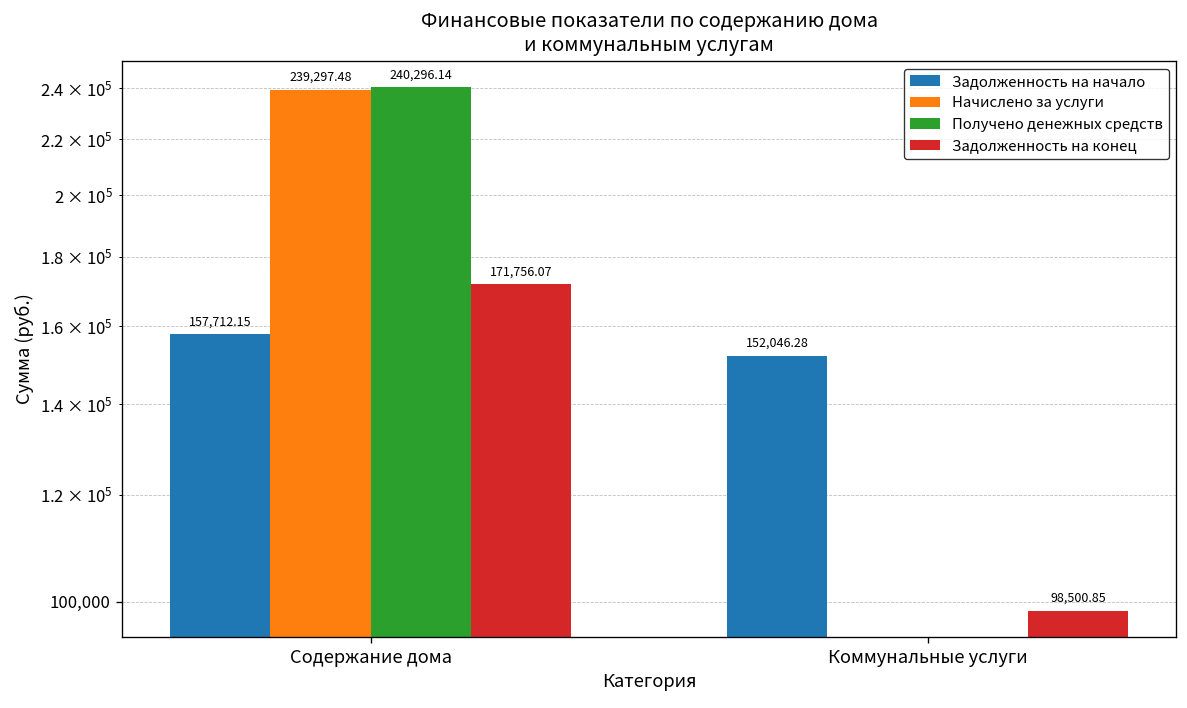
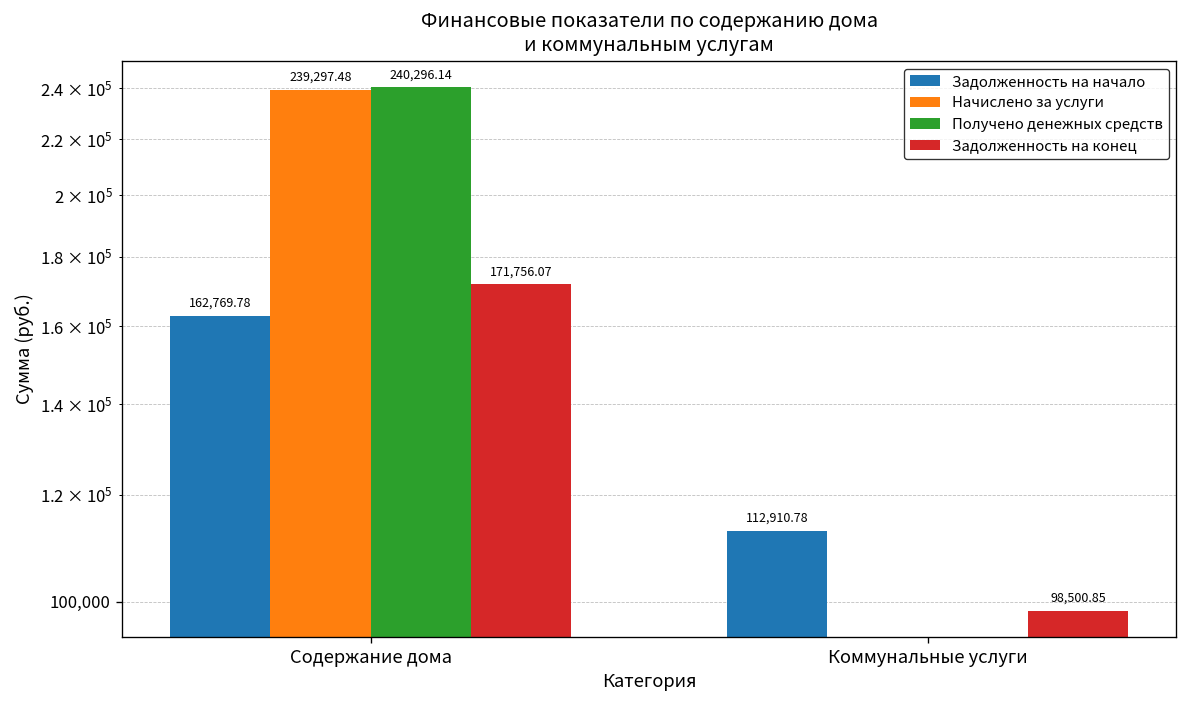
Задолженность на начало, Содержание дома: 157,712.15 -> 162,769.78
Задолженность на начало, Коммунальные услуги: 152,046.28 -> 112,910.78
